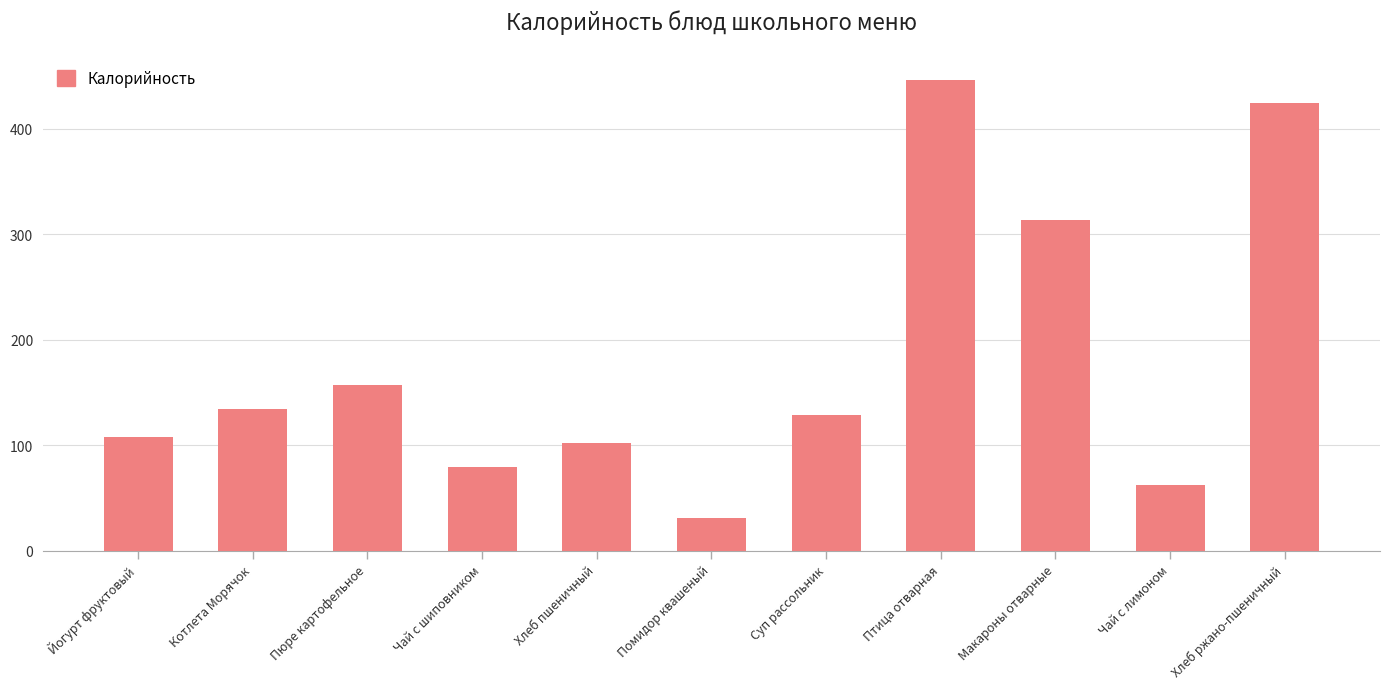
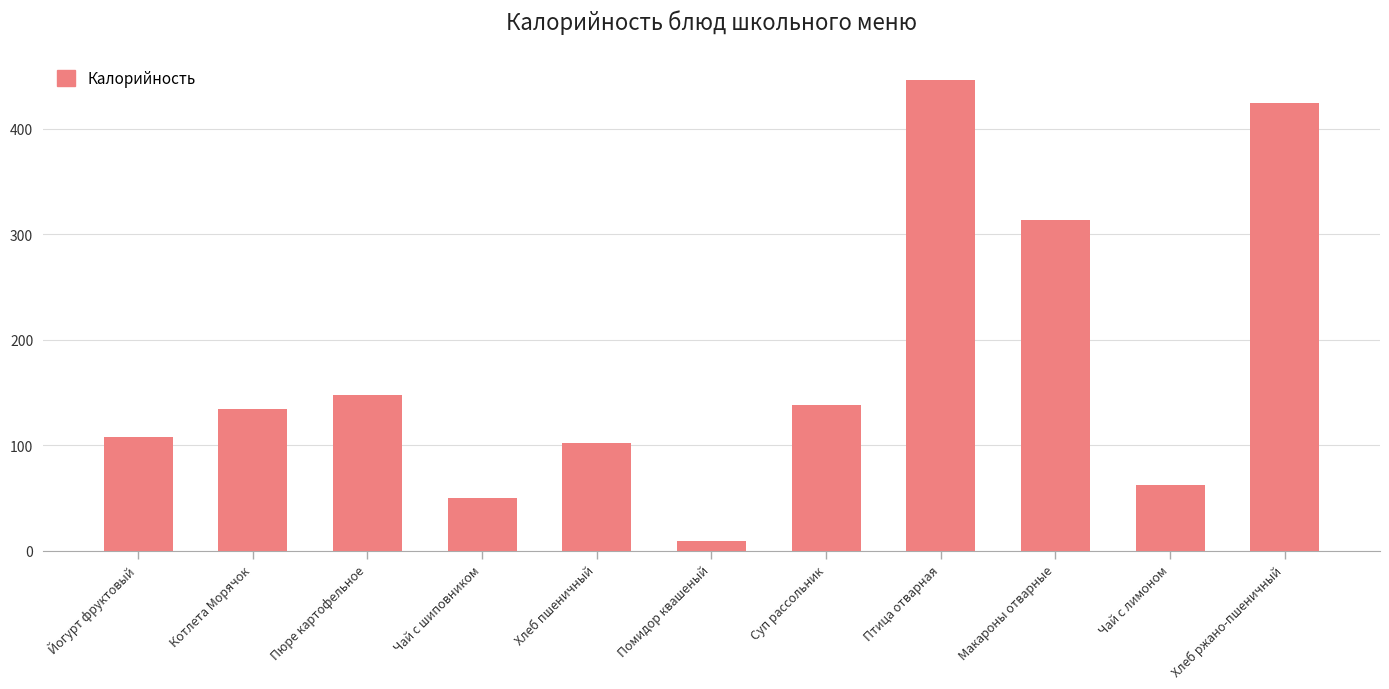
Пюре картофельное: 157 -> 148
Чай с шиповником: 79 -> 50
Помидор квашеный: 31 -> 10
Суп рассольник: 129 -> 138
